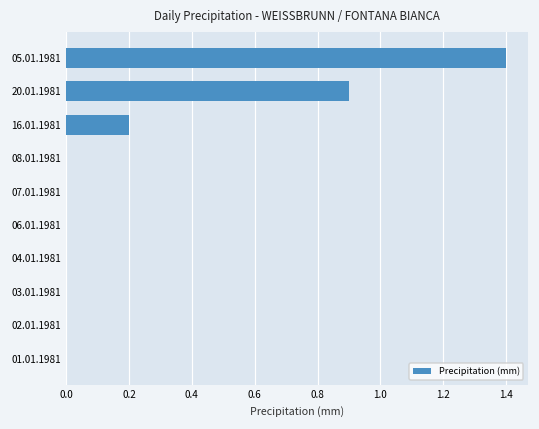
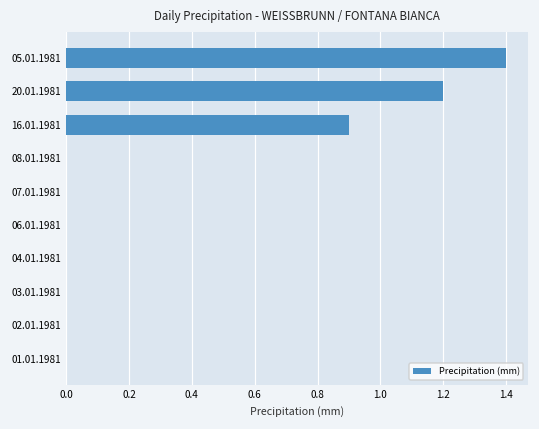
20.01.1981: 0.9 -> 1.2
16.01.1981: 0.2 -> 0.9
